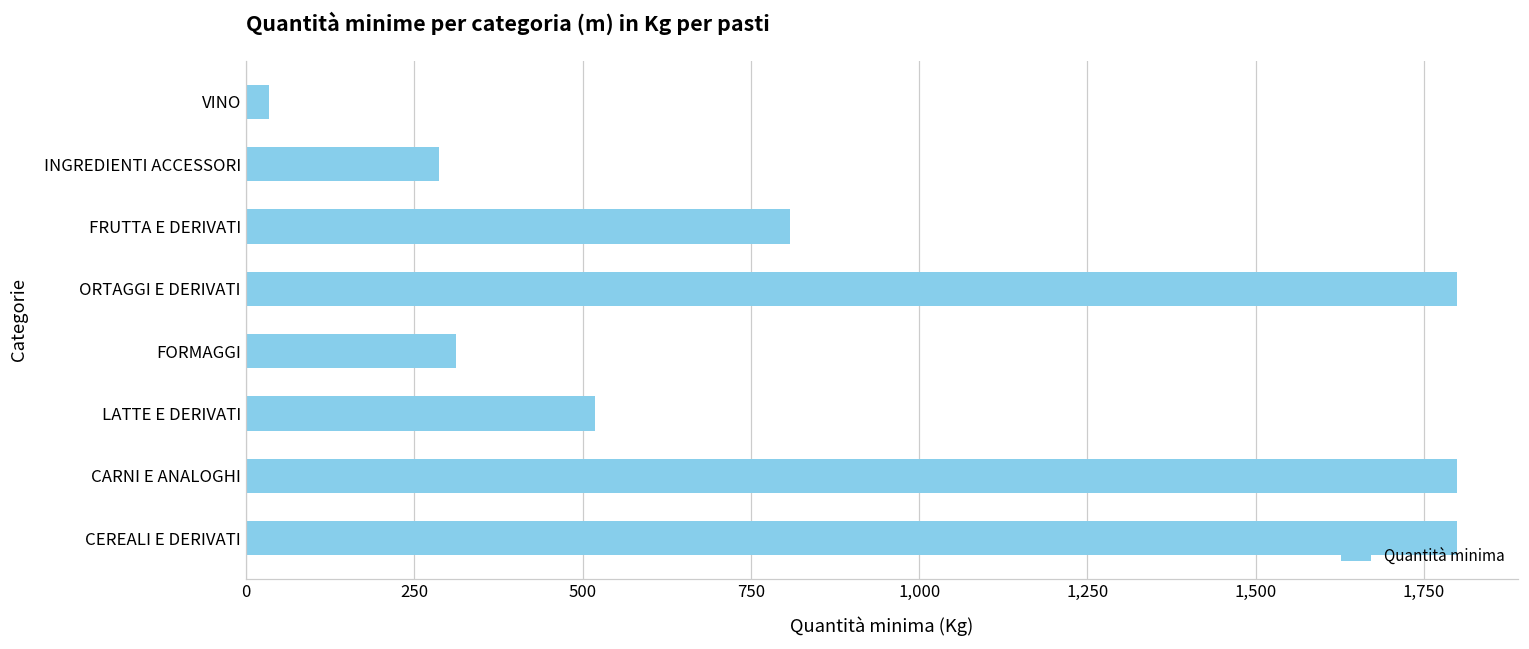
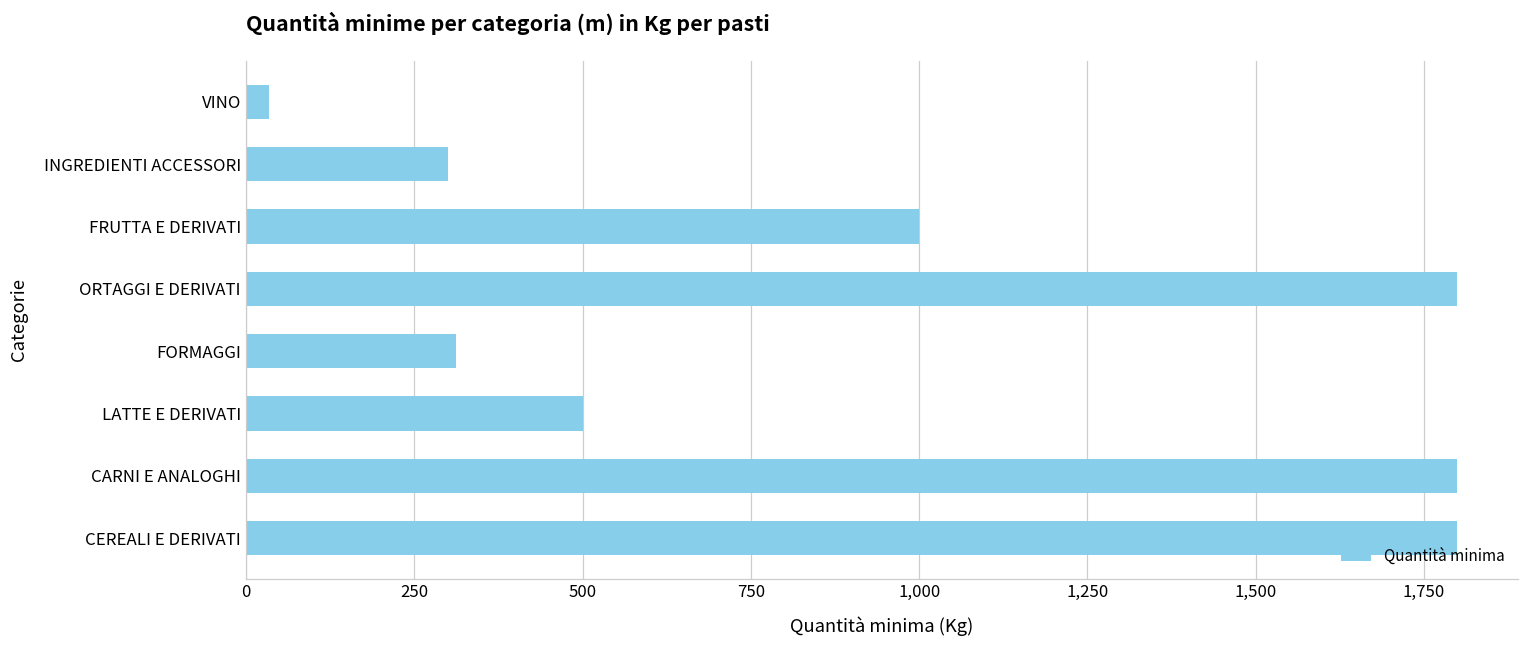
INGREDIENTI ACCESSORI: 290 -> 300
FRUTTA E DERIVATI: 810 -> 1,000
LATTE E DERIVATI: 520 -> 500
